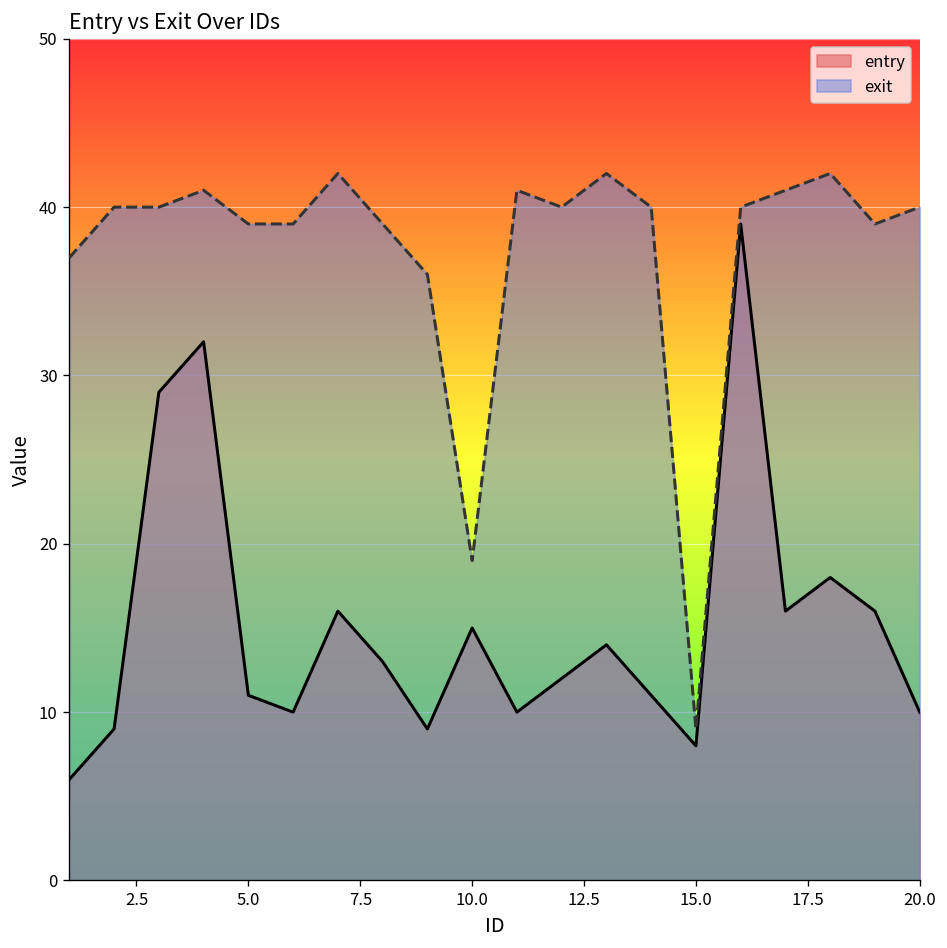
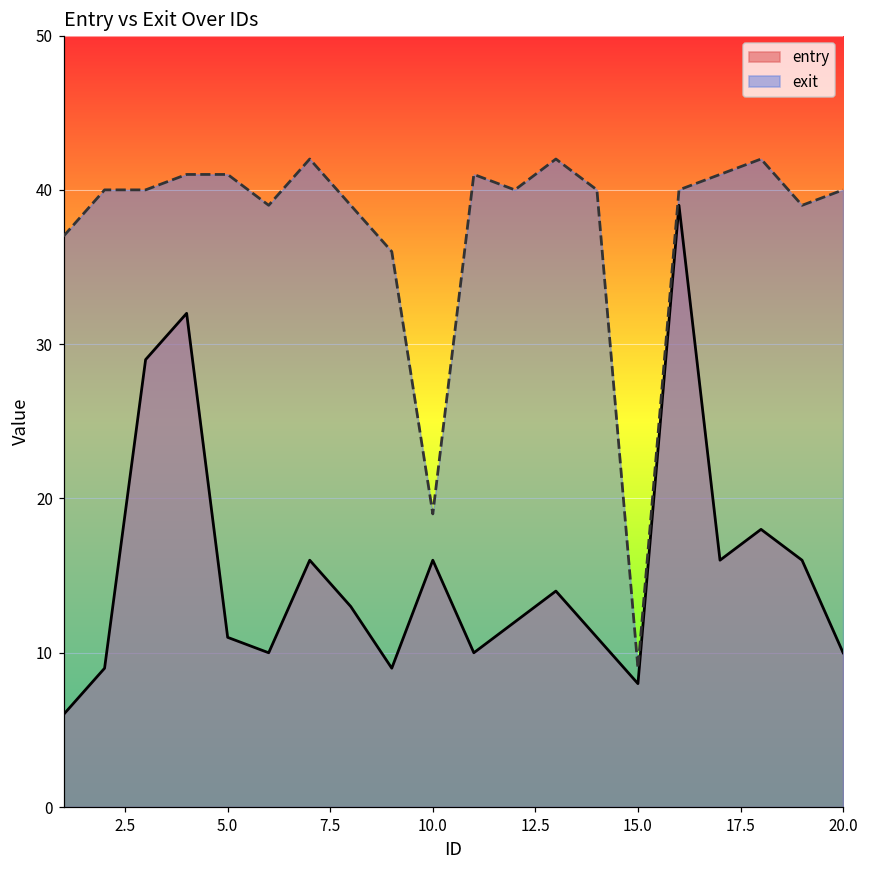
exit, 5.0: 39 -> 41
entry, 10.0: 15 -> 16
